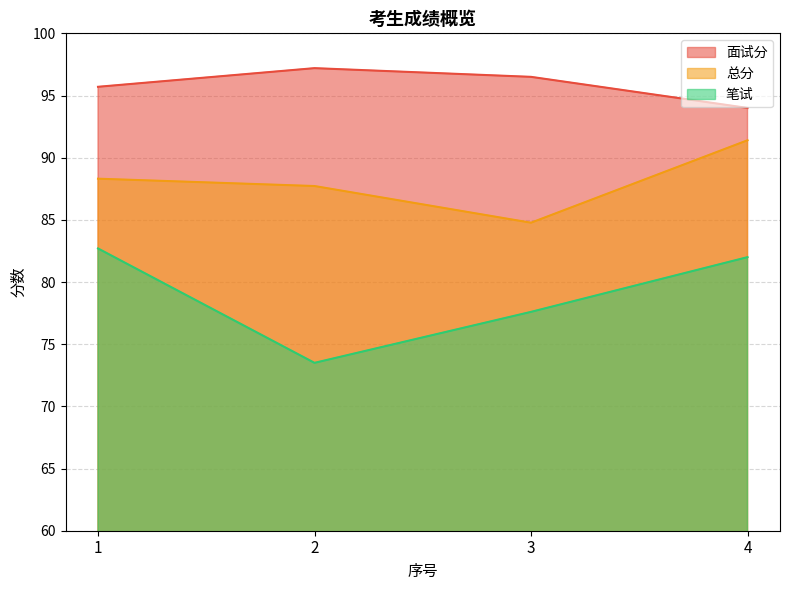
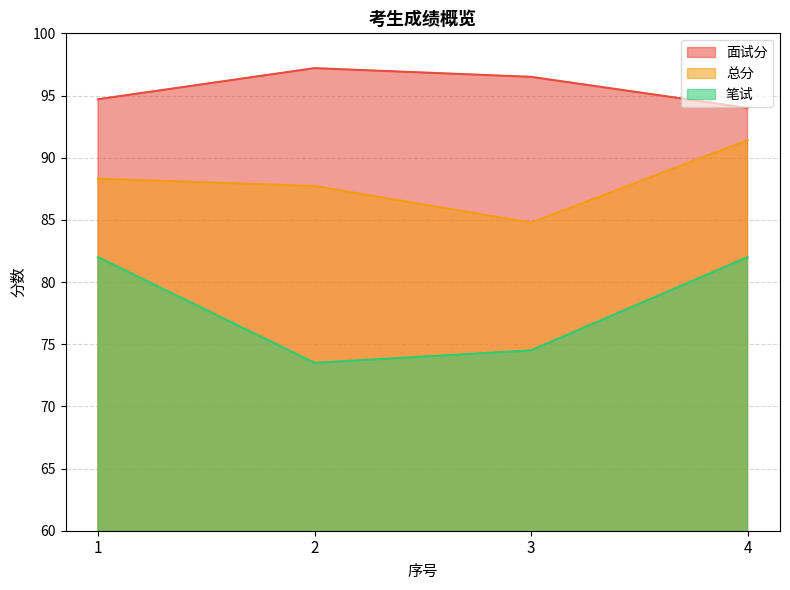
面试分, 1: 95.7 -> 94.7
笔试, 1: 82.7 -> 82.0
笔试, 3: 77.6 -> 74.5
